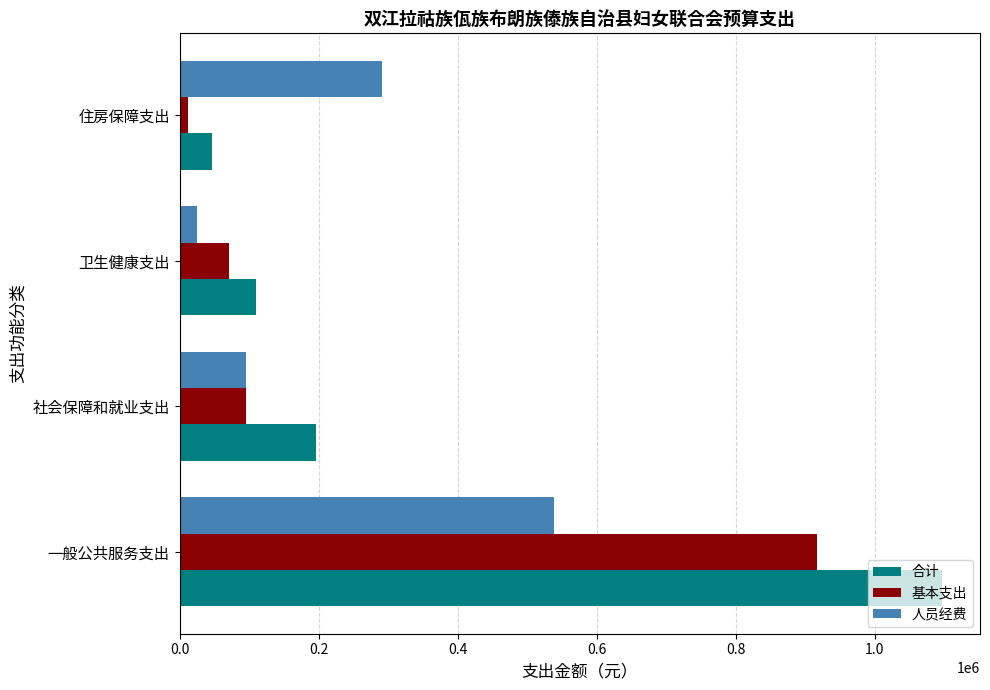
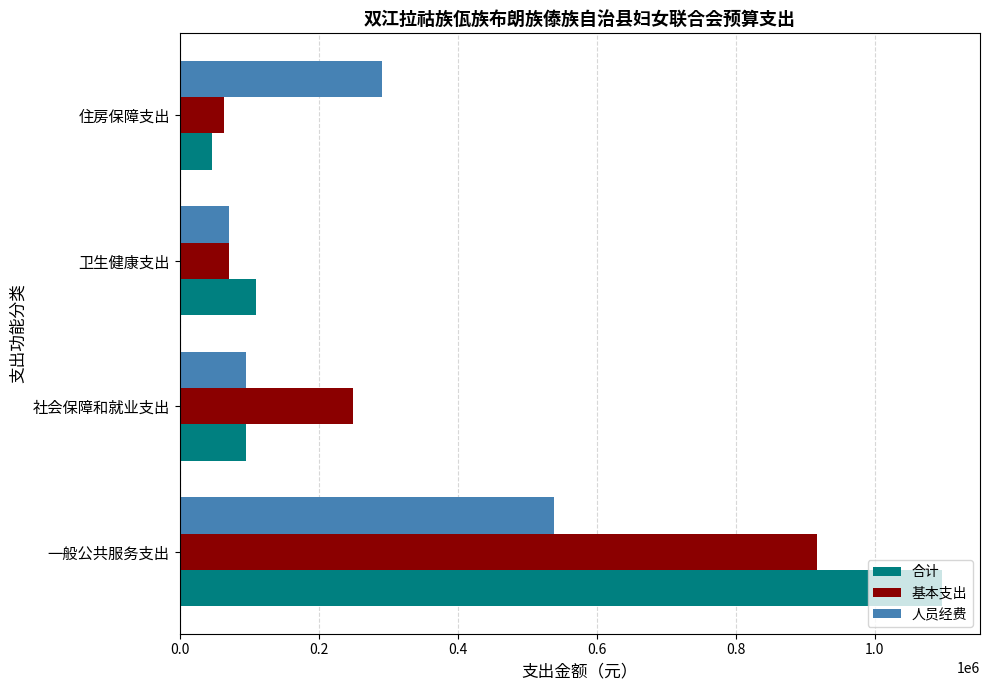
基本支出, 住房保障支出: 10000 -> 60000
人员经费, 卫生健康支出: 20000 -> 70000
基本支出, 社会保障和就业支出: 100000 -> 250000
合计, 社会保障和就业支出: 200000 -> 100000
